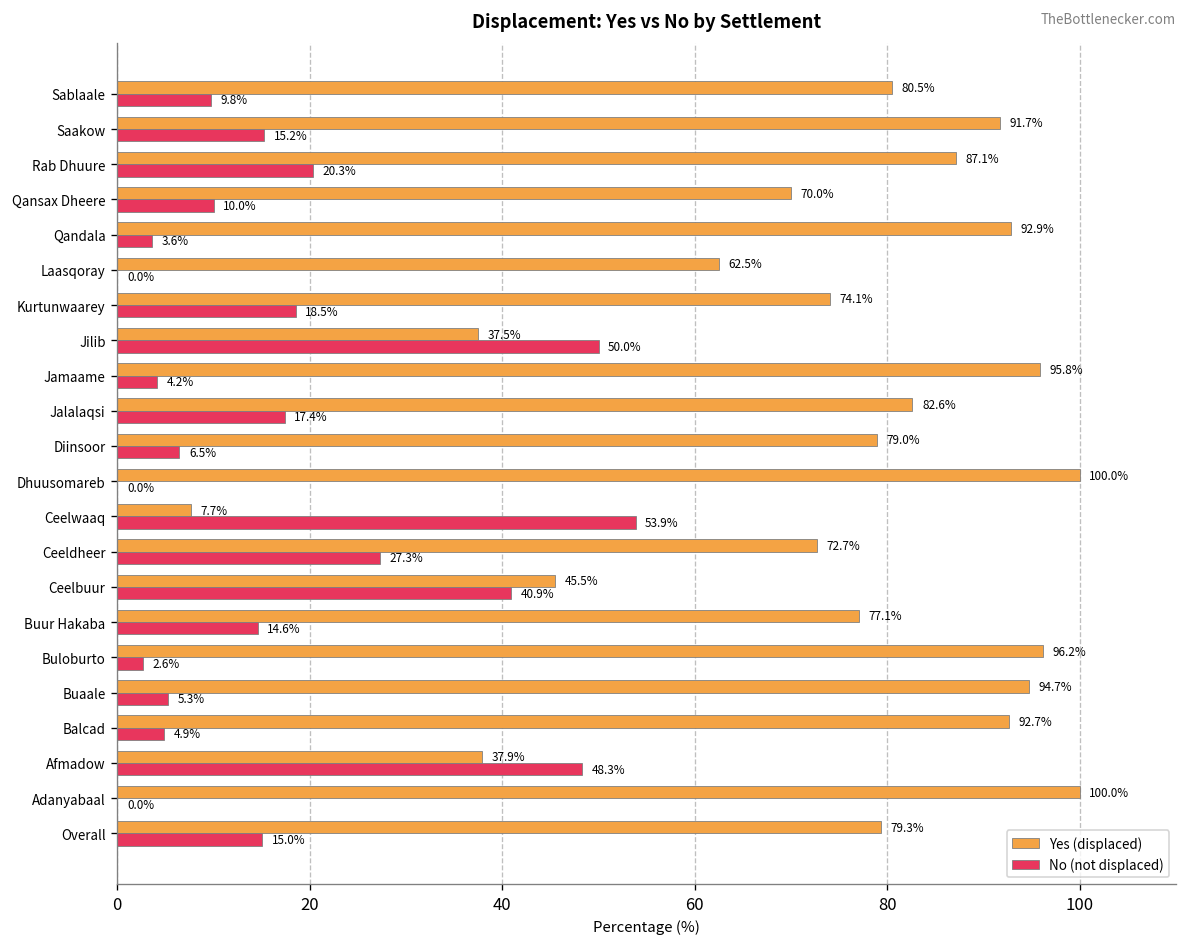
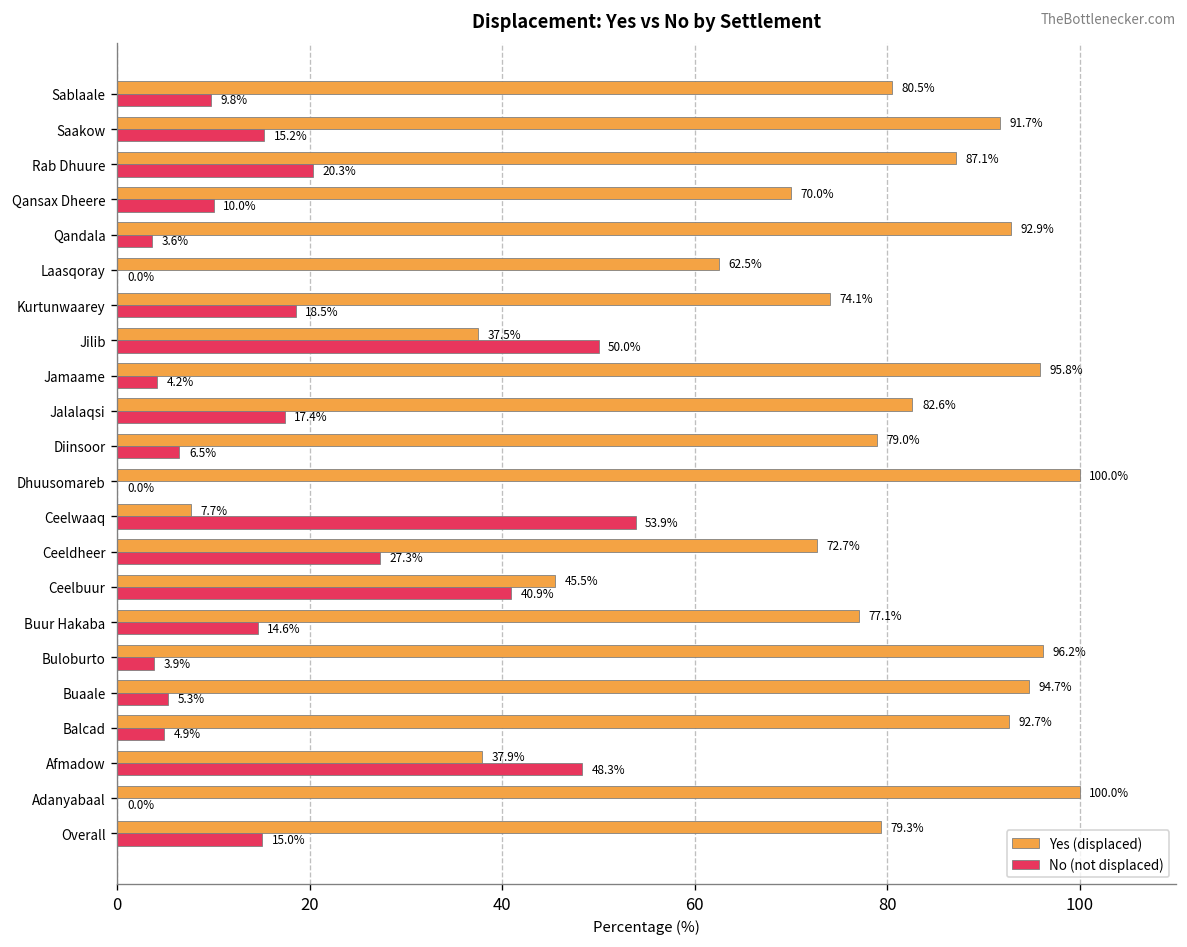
No (not displaced), Buloburto: 2.6% -> 3.9%
